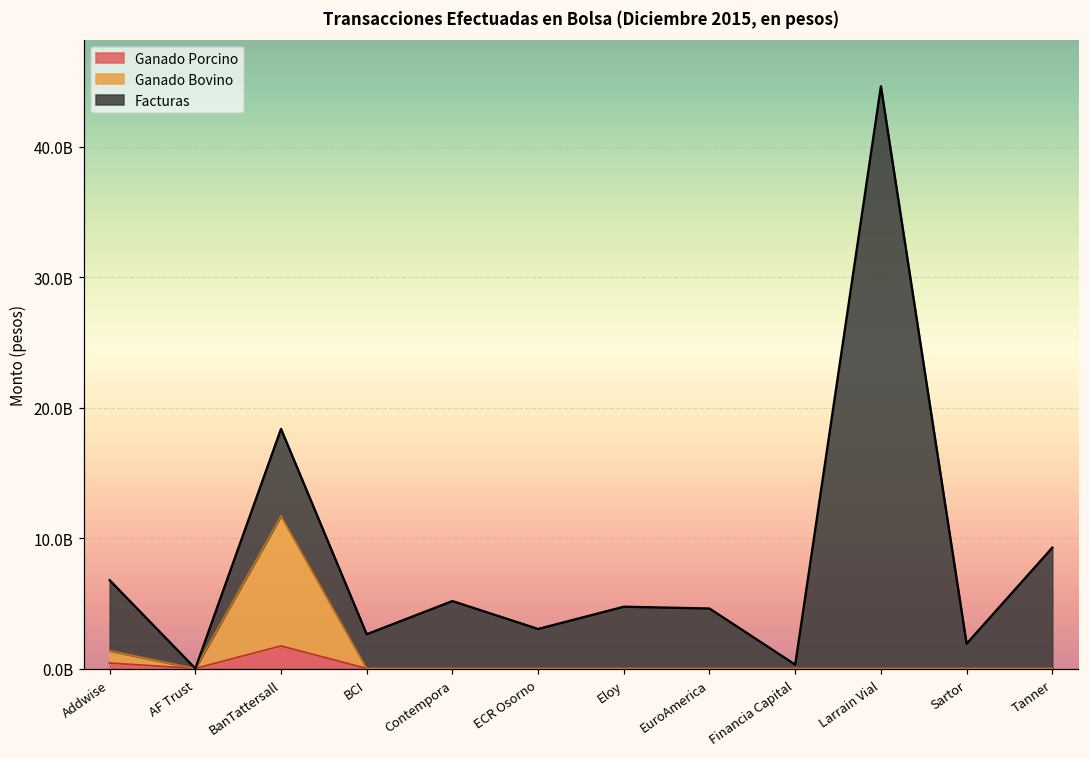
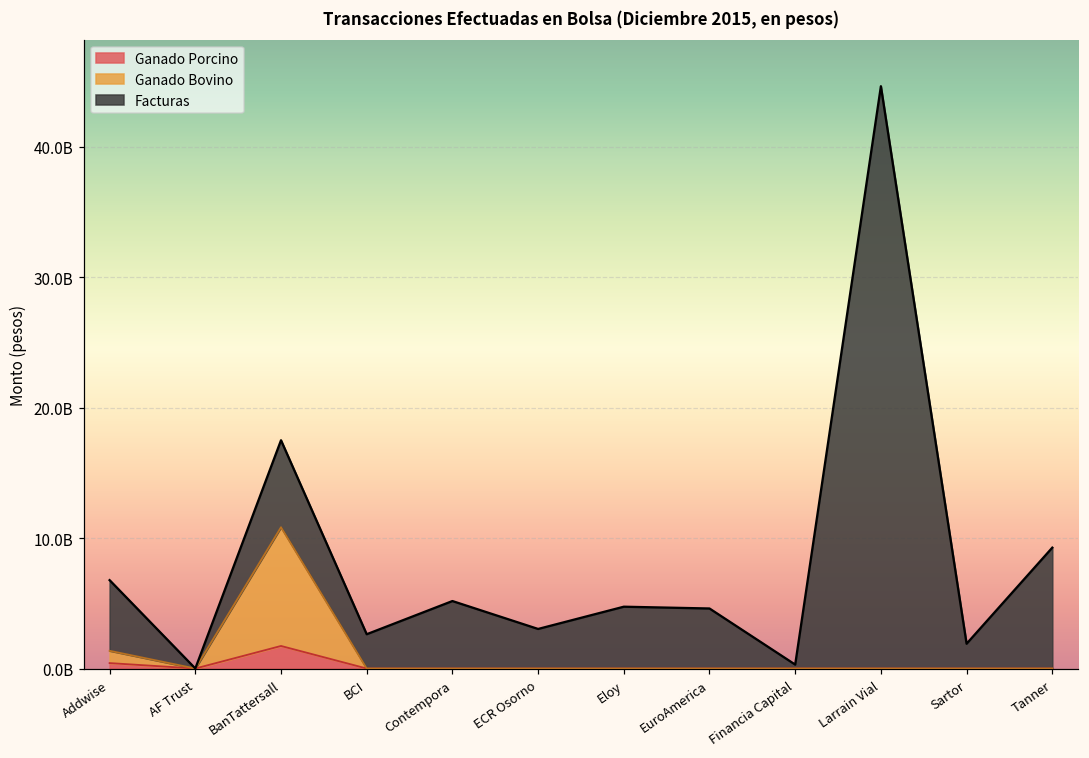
Ganado Bovino, BanTattersall: 10000000000 -> 9100000000
